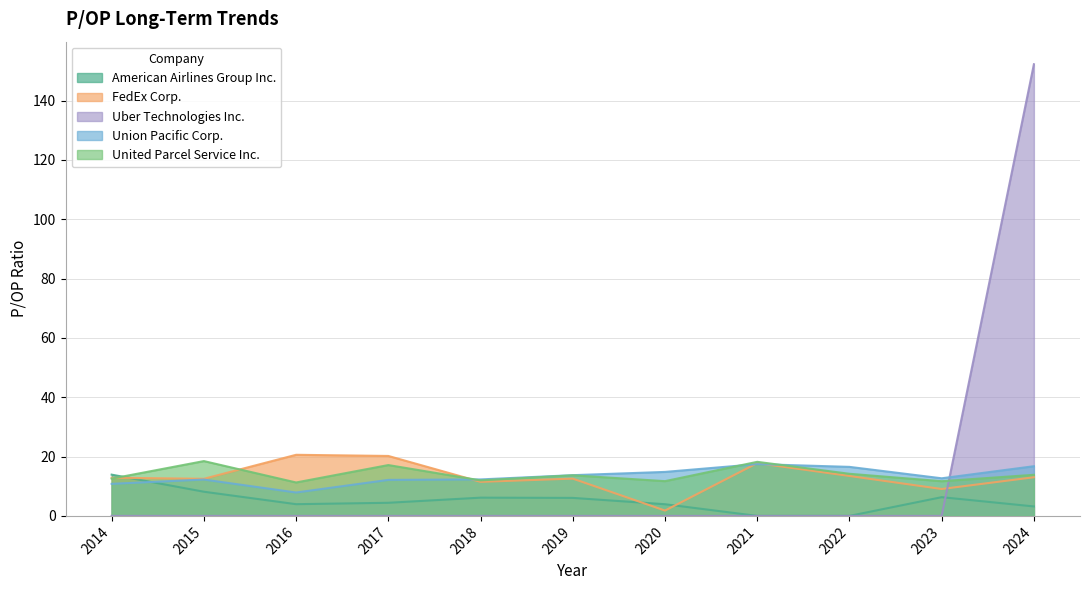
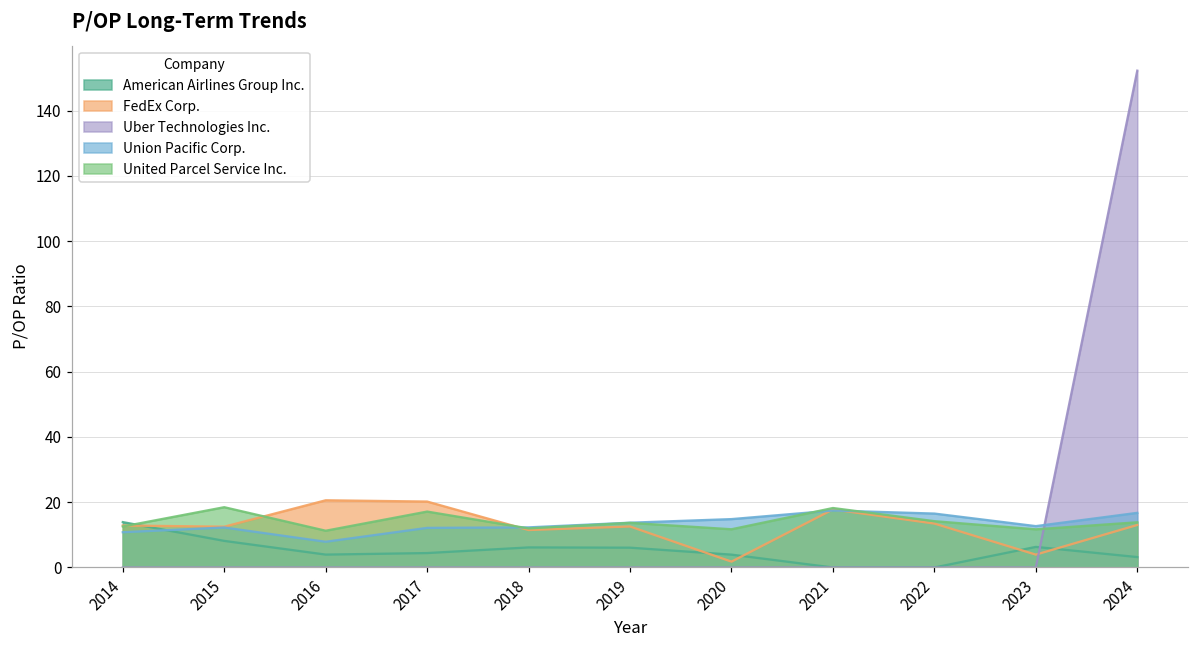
FedEx Corp., 2023: 9 -> 4
